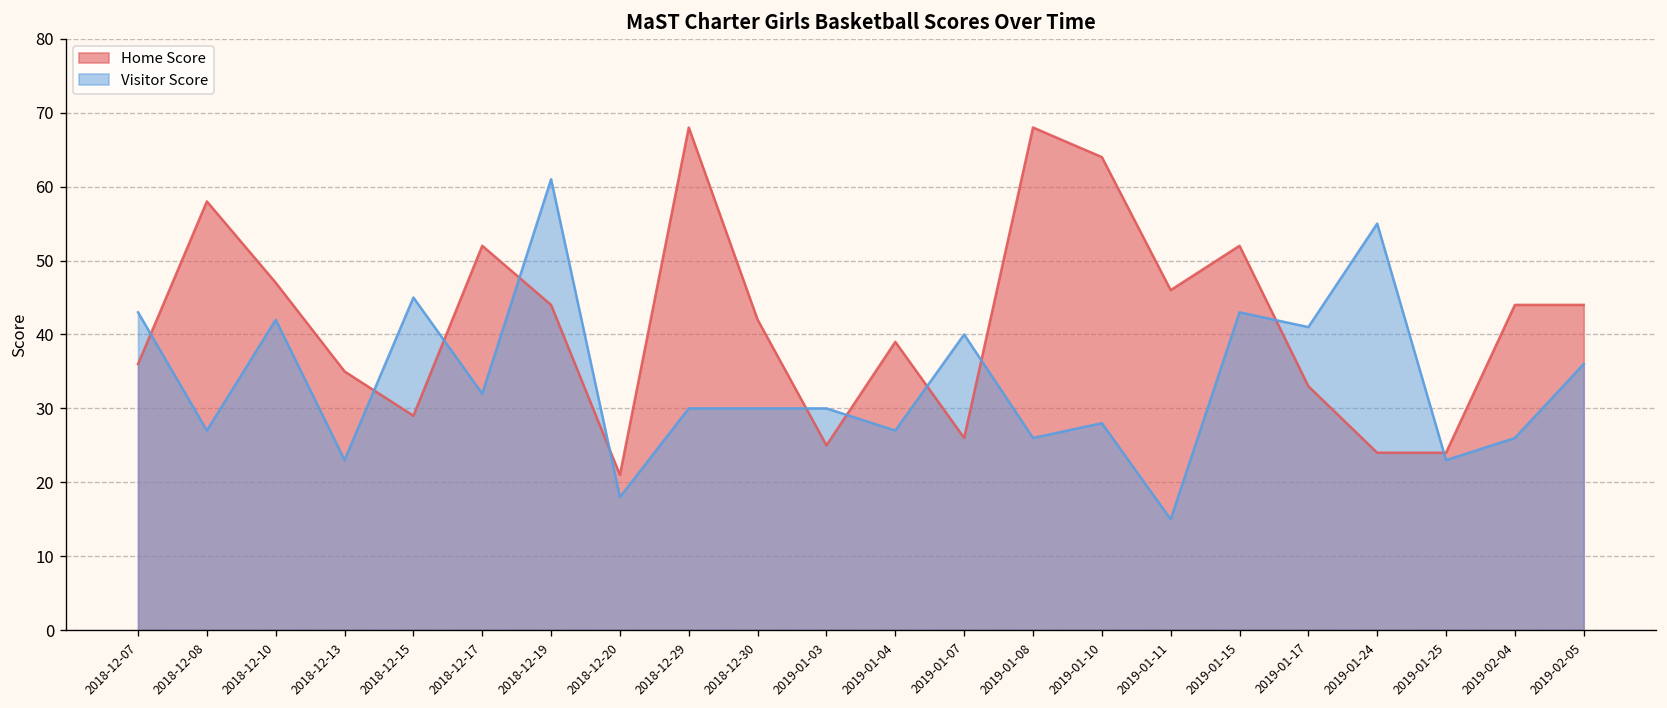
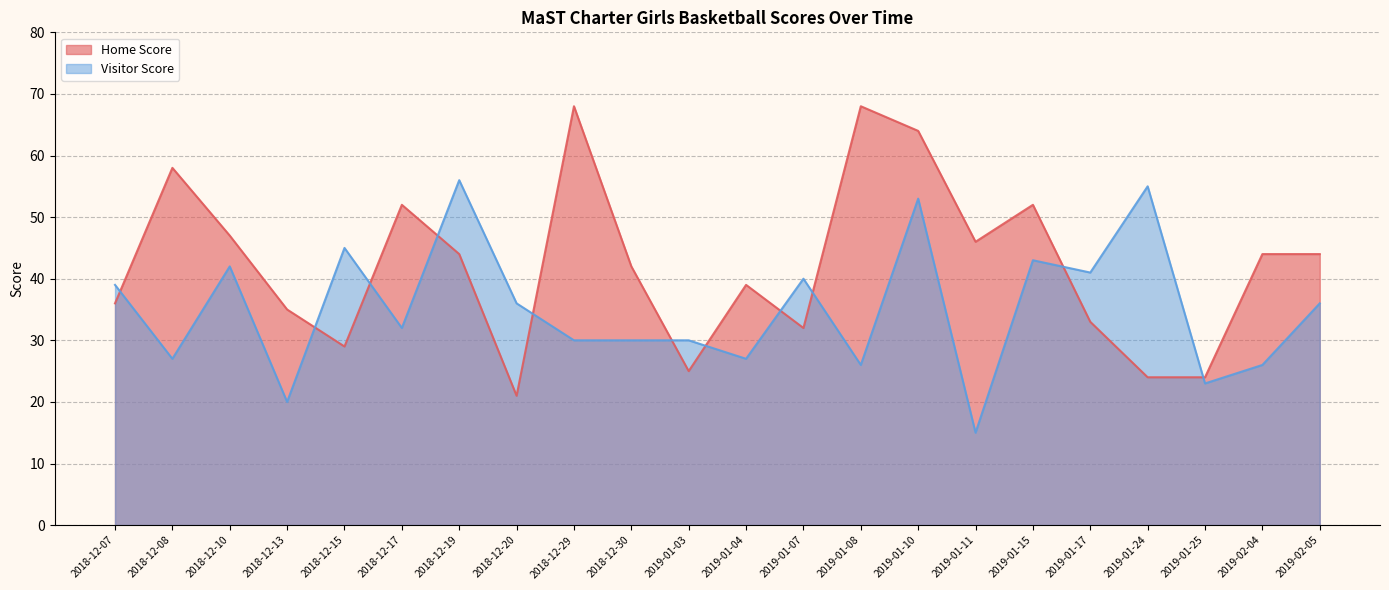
Visitor Score, 2018-12-07: 43 -> 39
Visitor Score, 2018-12-13: 23 -> 20
Visitor Score, 2018-12-19: 61 -> 56
Visitor Score, 2018-12-20: 18 -> 36
Home Score, 2019-01-07: 26 -> 32
Visitor Score, 2019-01-10: 28 -> 53
